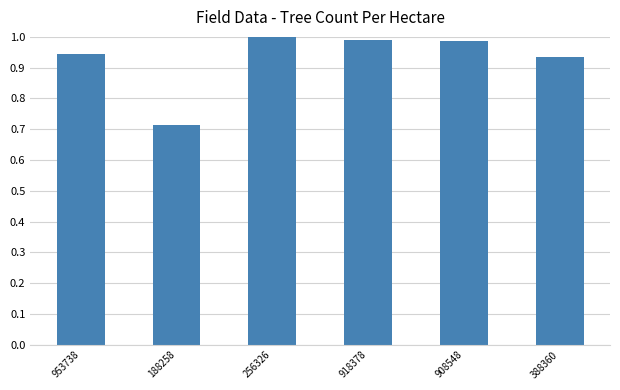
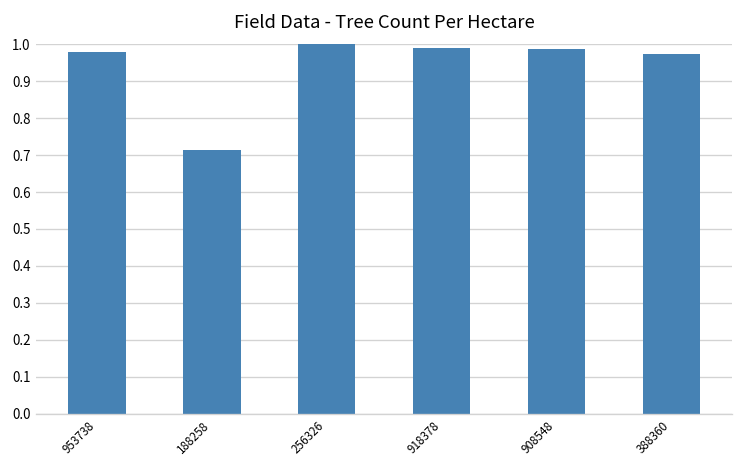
953738: 0.94 -> 0.98
388360: 0.94 -> 0.97
